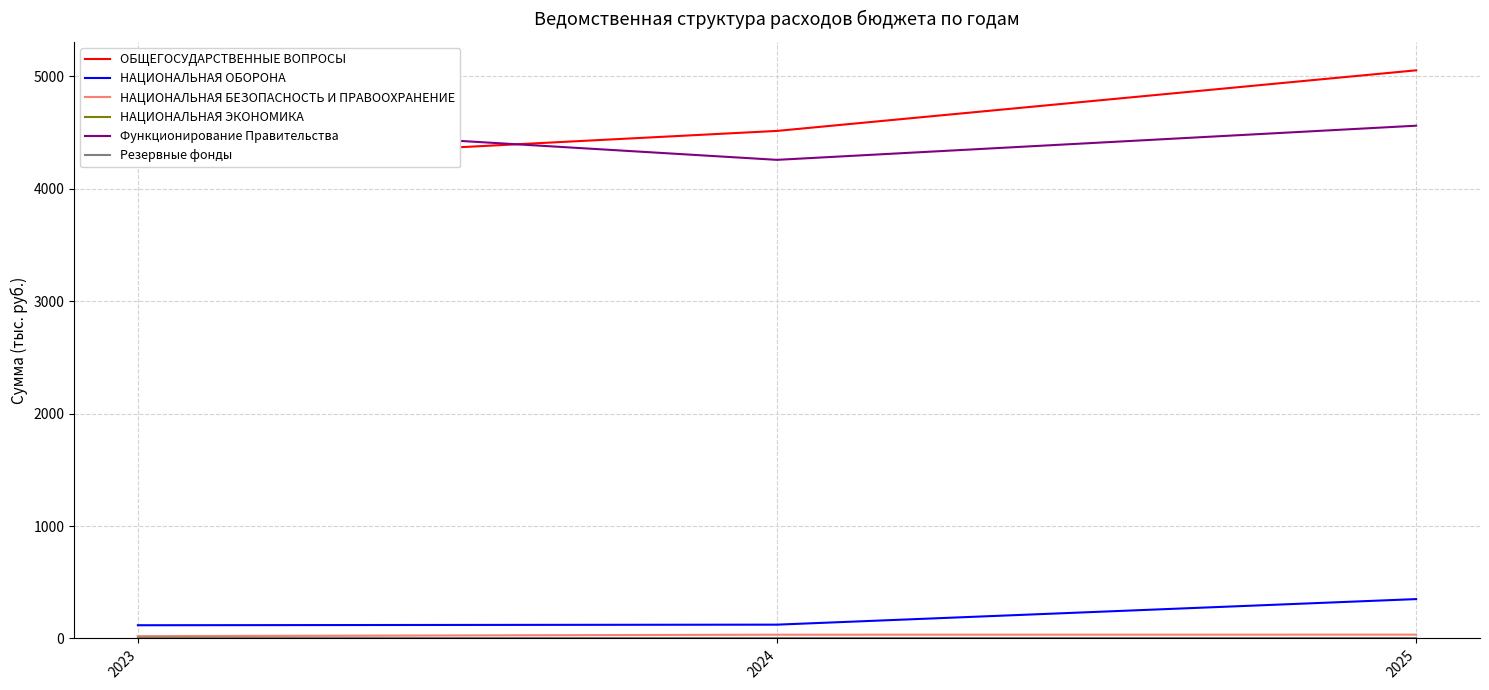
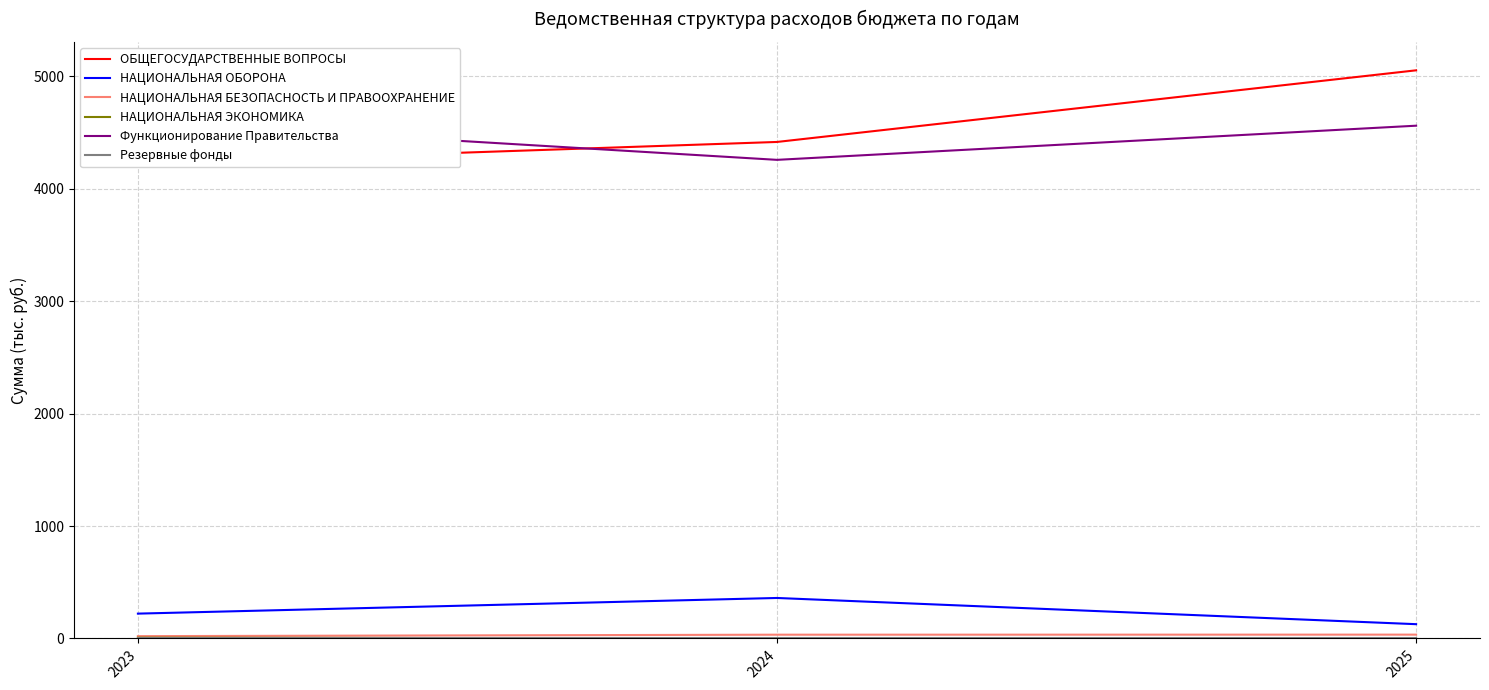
НАЦИОНАЛЬНАЯ ОБОРОНА, 2023: 120 -> 220
ОБЩЕГОСУДАРСТВЕННЫЕ ВОПРОСЫ, 2024: 4510 -> 4420
НАЦИОНАЛЬНАЯ ОБОРОНА, 2024: 120 -> 360
НАЦИОНАЛЬНАЯ ОБОРОНА, 2025: 350 -> 130
